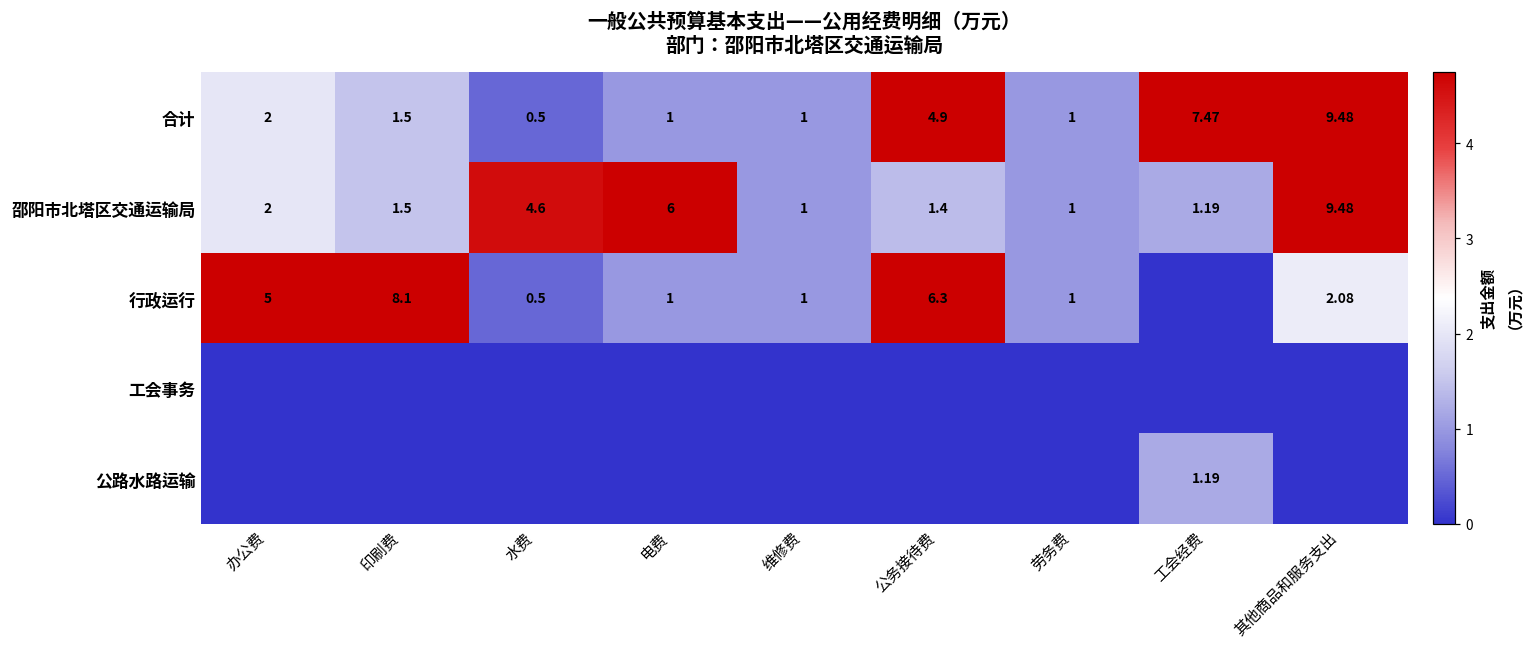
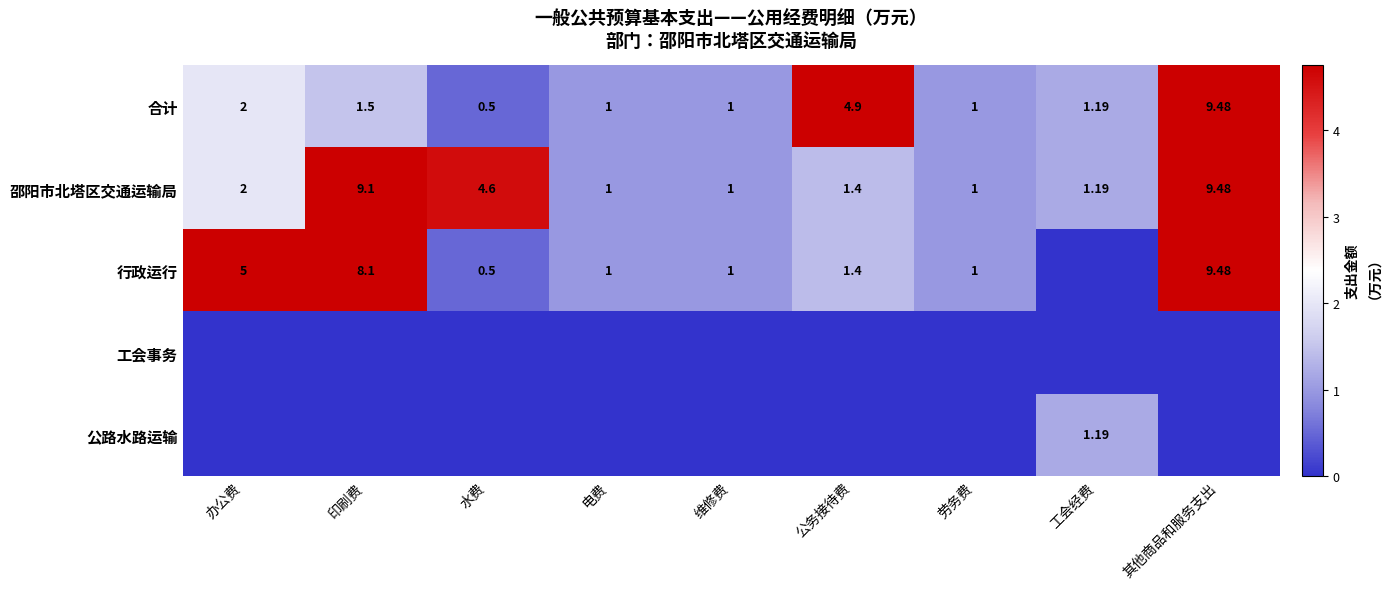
合计, 工会经费: 7.47 -> 1.19
邵阳市北塔区交通运输局, 印刷费: 1.5 -> 9.1
邵阳市北塔区交通运输局, 电费: 6 -> 1
行政运行, 公务接待费: 6.3 -> 1.4
行政运行, 其他商品和服务支出: 2.08 -> 9.48
